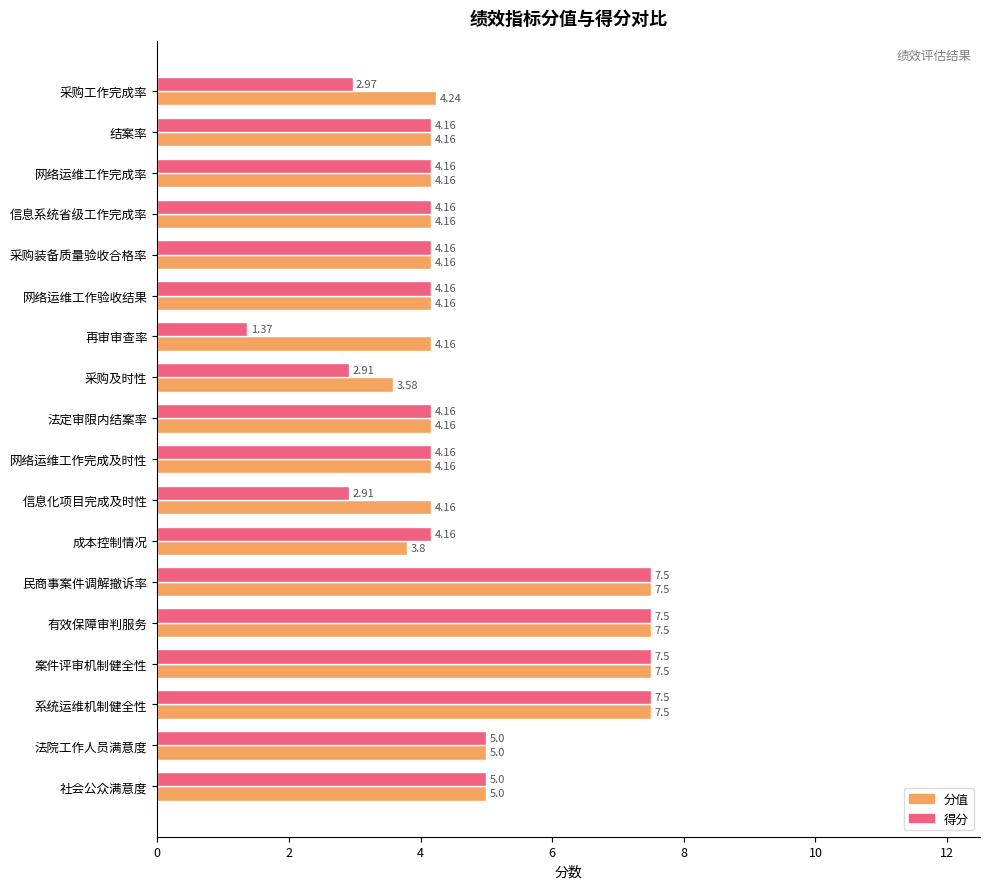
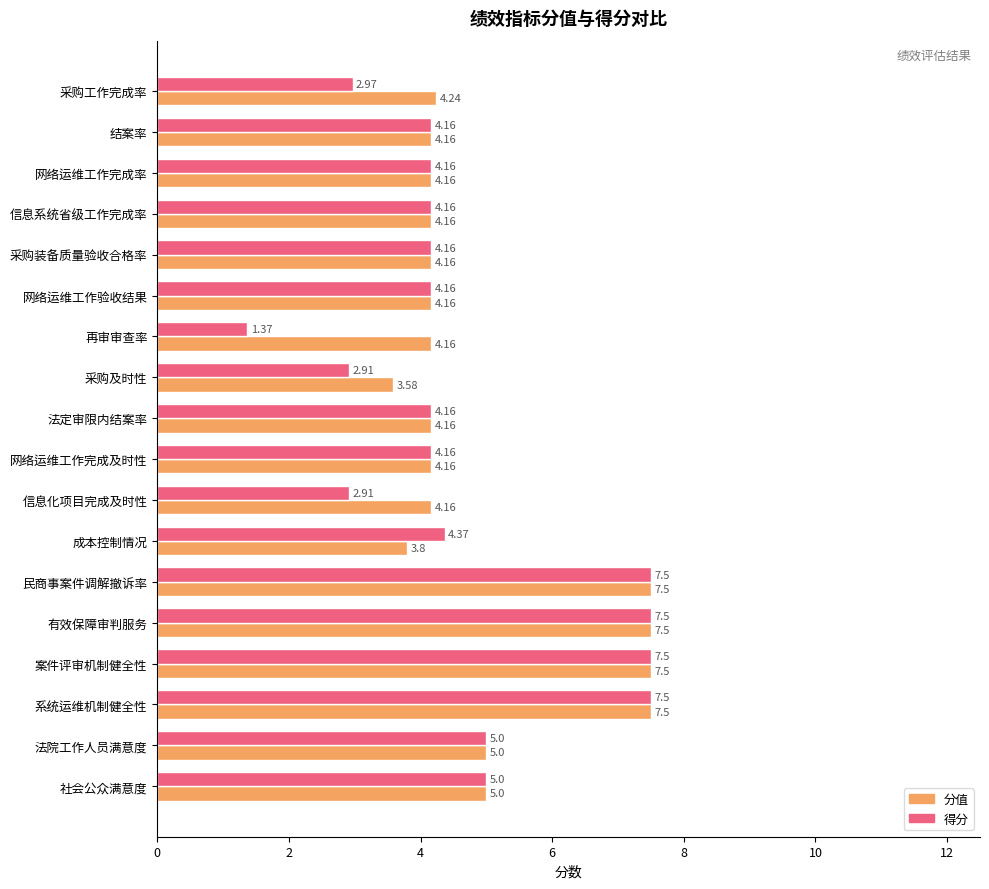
得分, 成本控制情况: 4.16 -> 4.37
